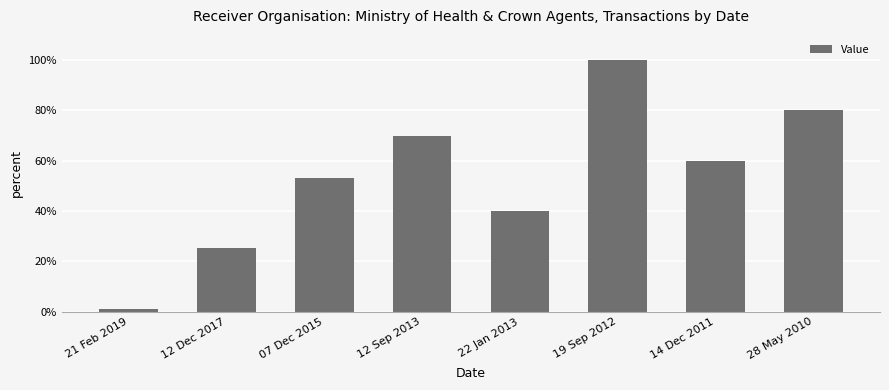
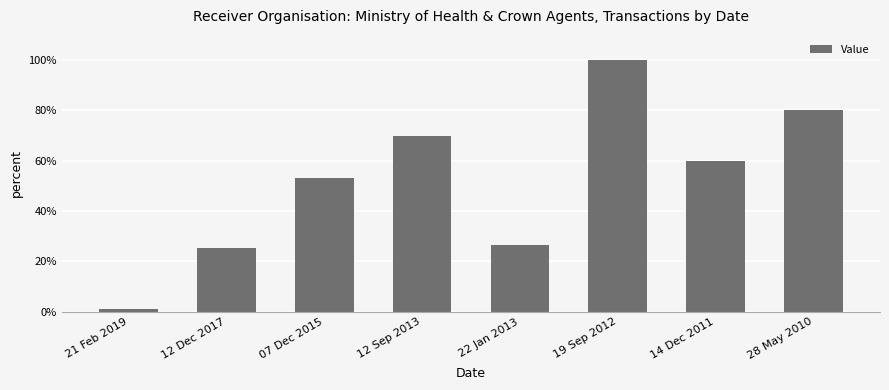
22 Jan 2013: 40% -> 27%
